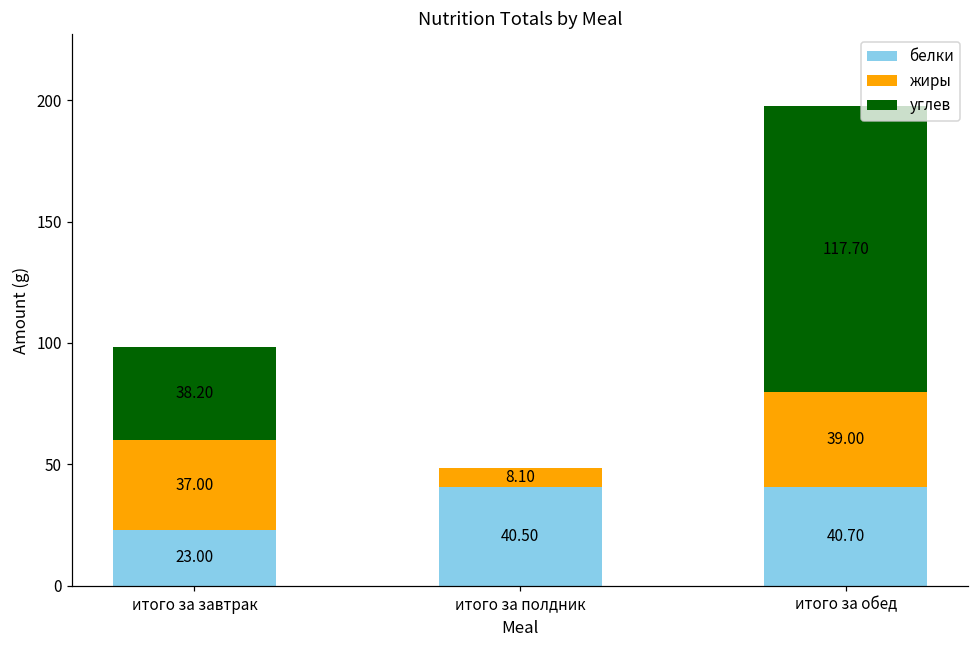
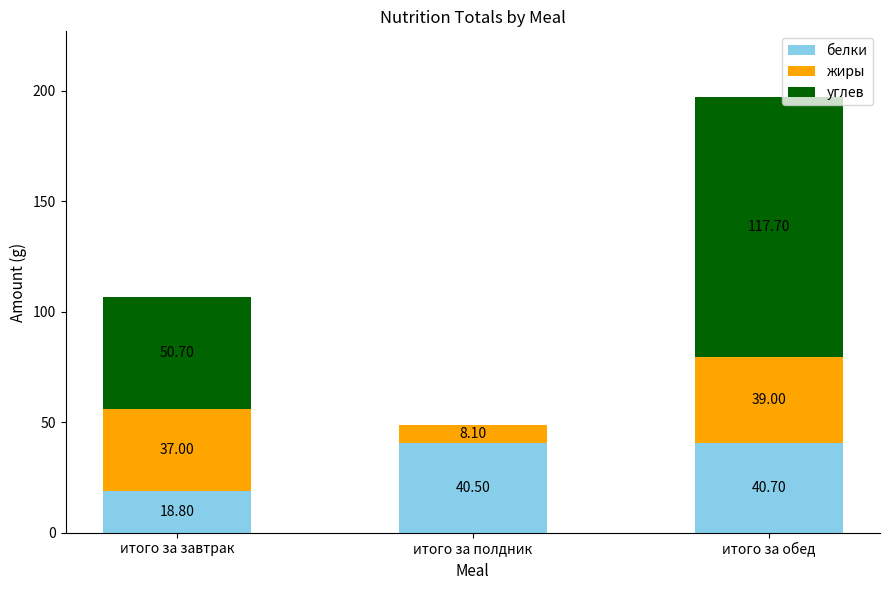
белки, итого за завтрак: 23.00 -> 18.80
углев, итого за завтрак: 38.20 -> 50.70
